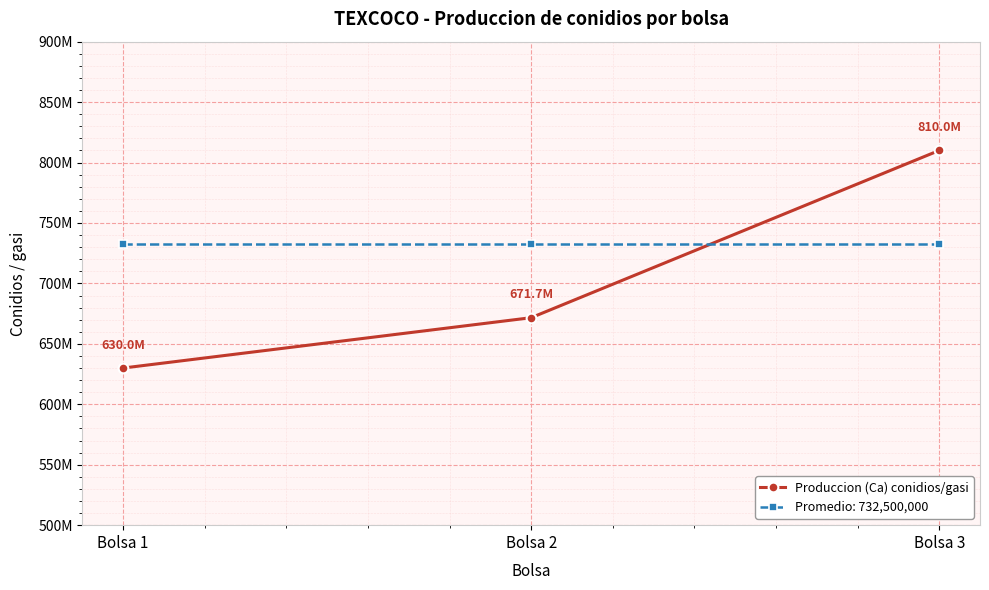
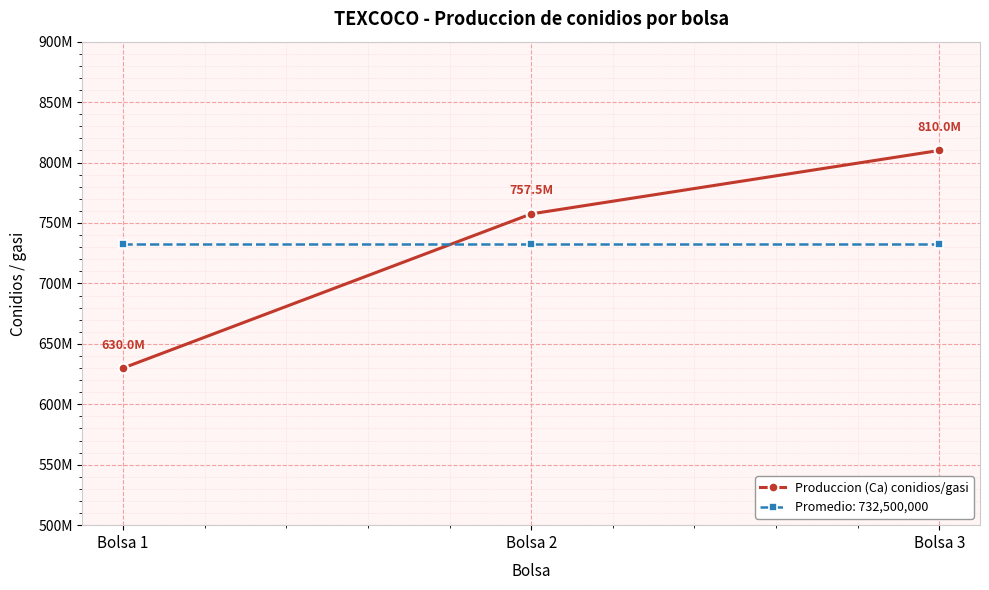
Produccion (Ca) conidios/gasi, Bolsa 2: 671.7M -> 757.5M
